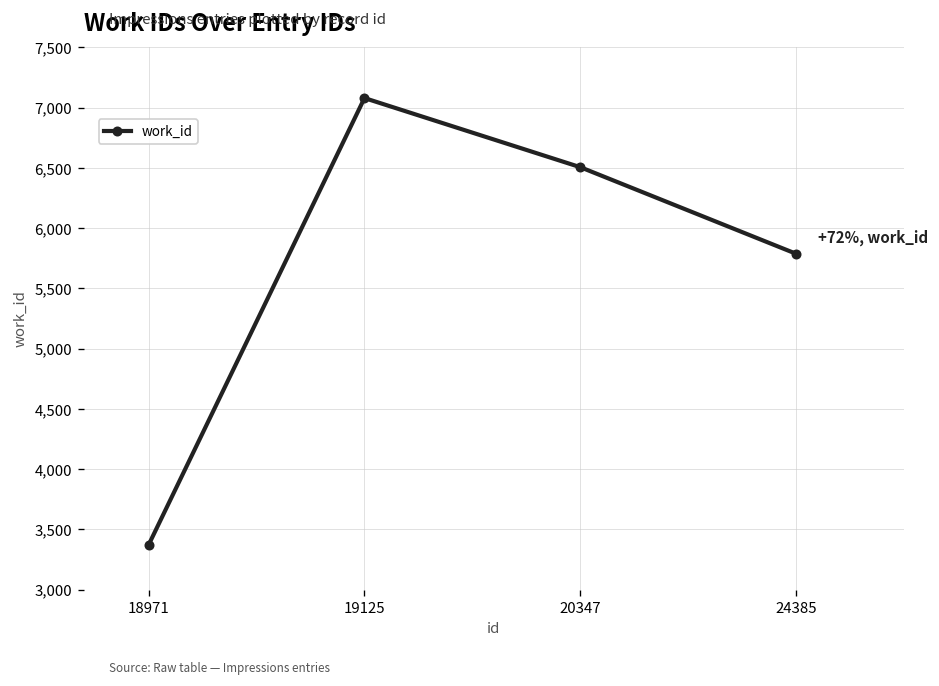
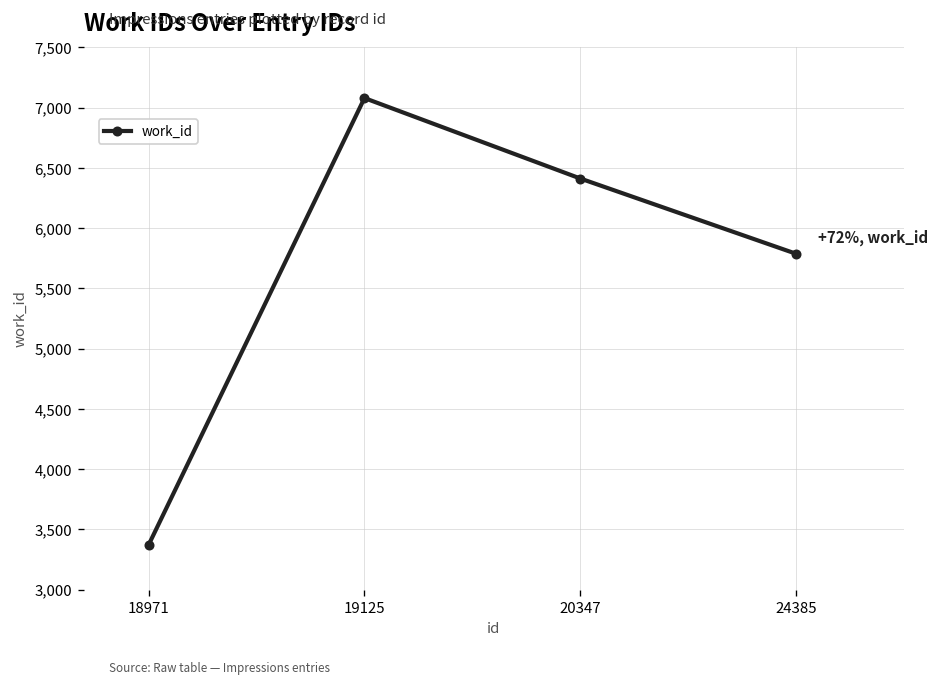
20347: 6,510 -> 6,410
